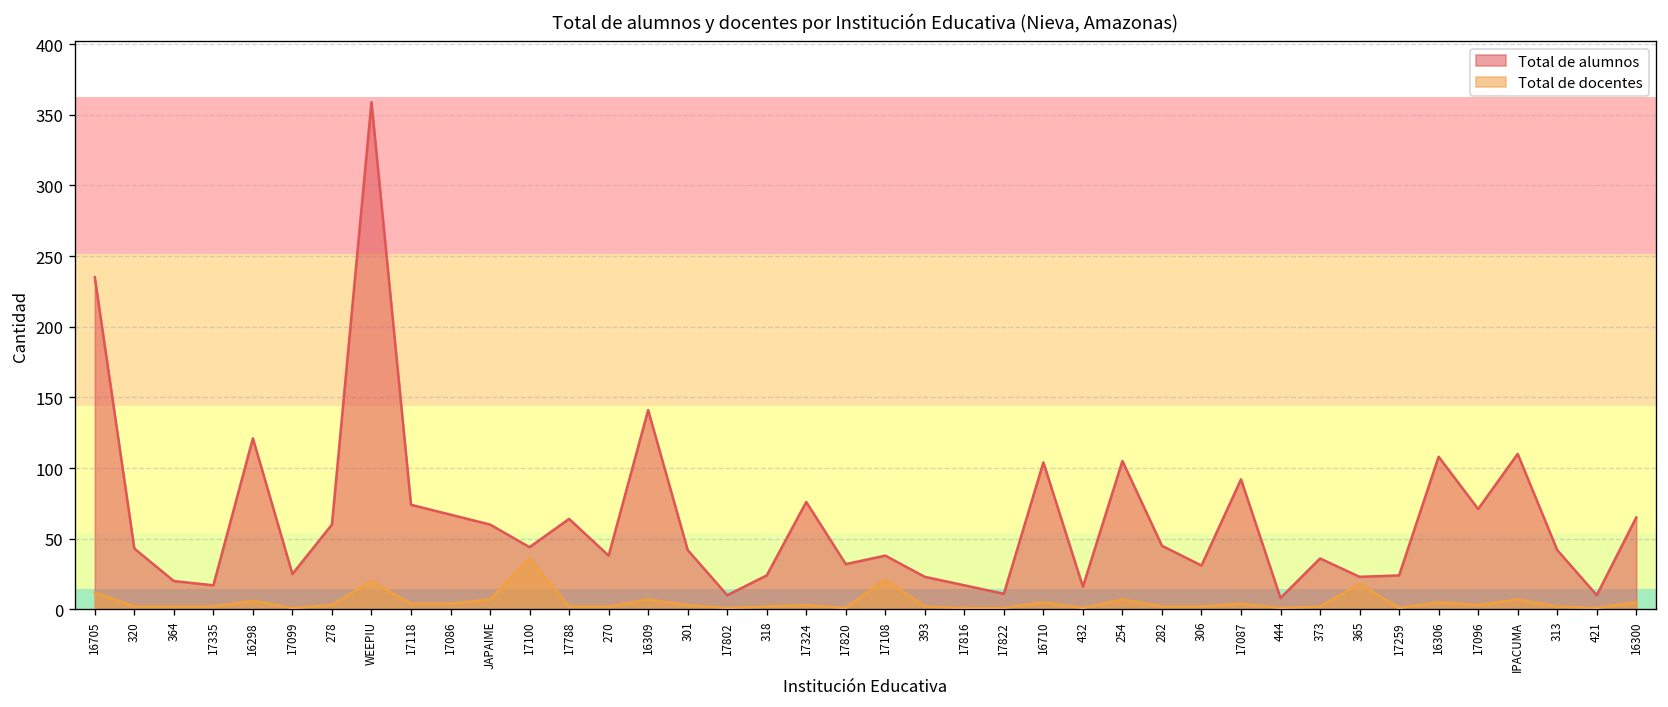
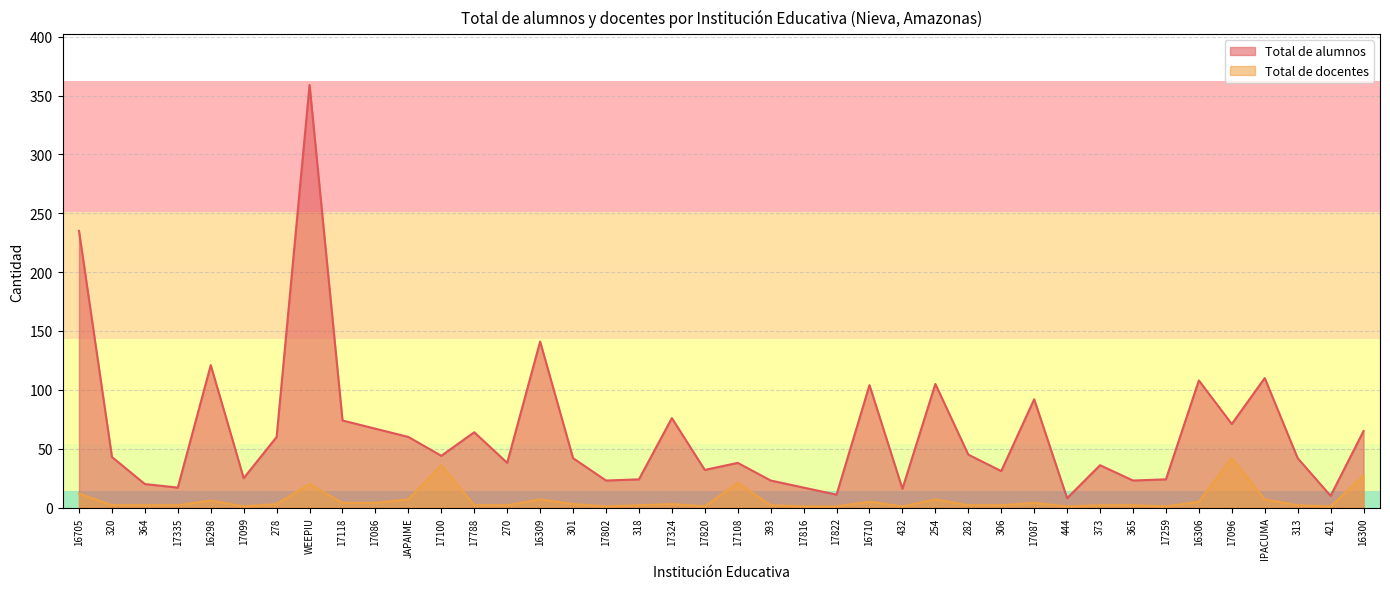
Total de alumnos, 17802: 10 -> 23
Total de docentes, 365: 18 -> 2
Total de docentes, 17096: 3 -> 42
Total de docentes, 16300: 5 -> 27
